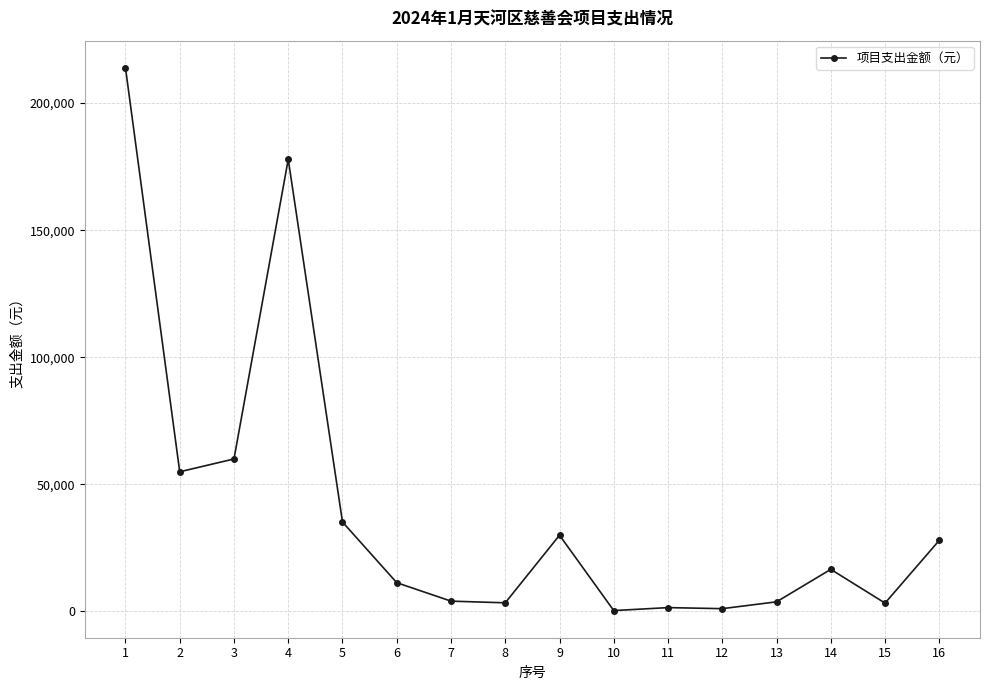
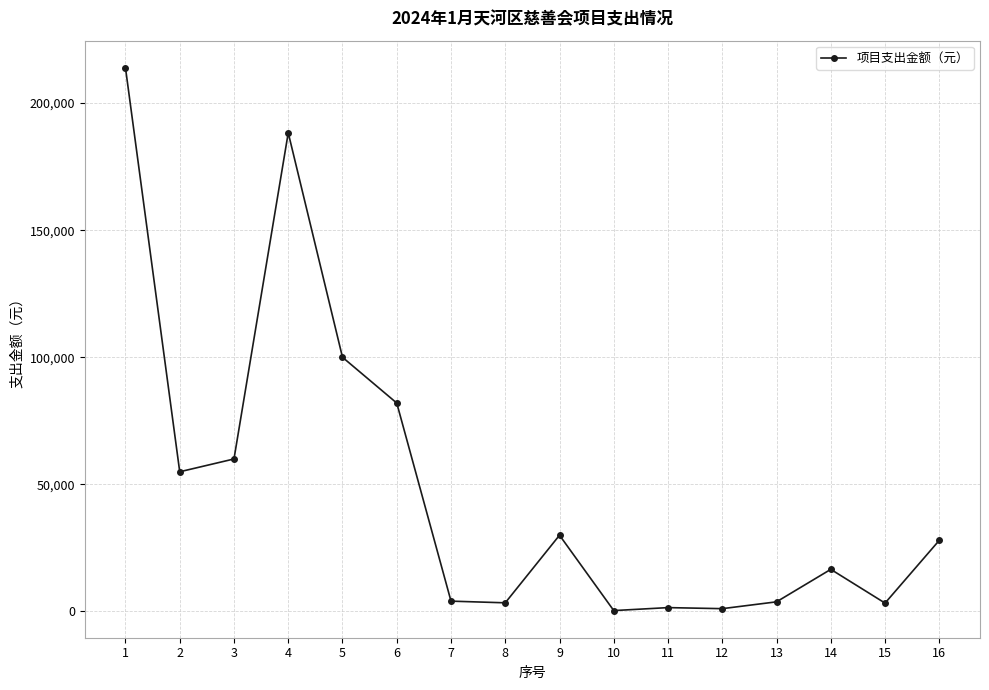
4: 178,000 -> 188,000
5: 35,000 -> 100,000
6: 11,000 -> 82,000
